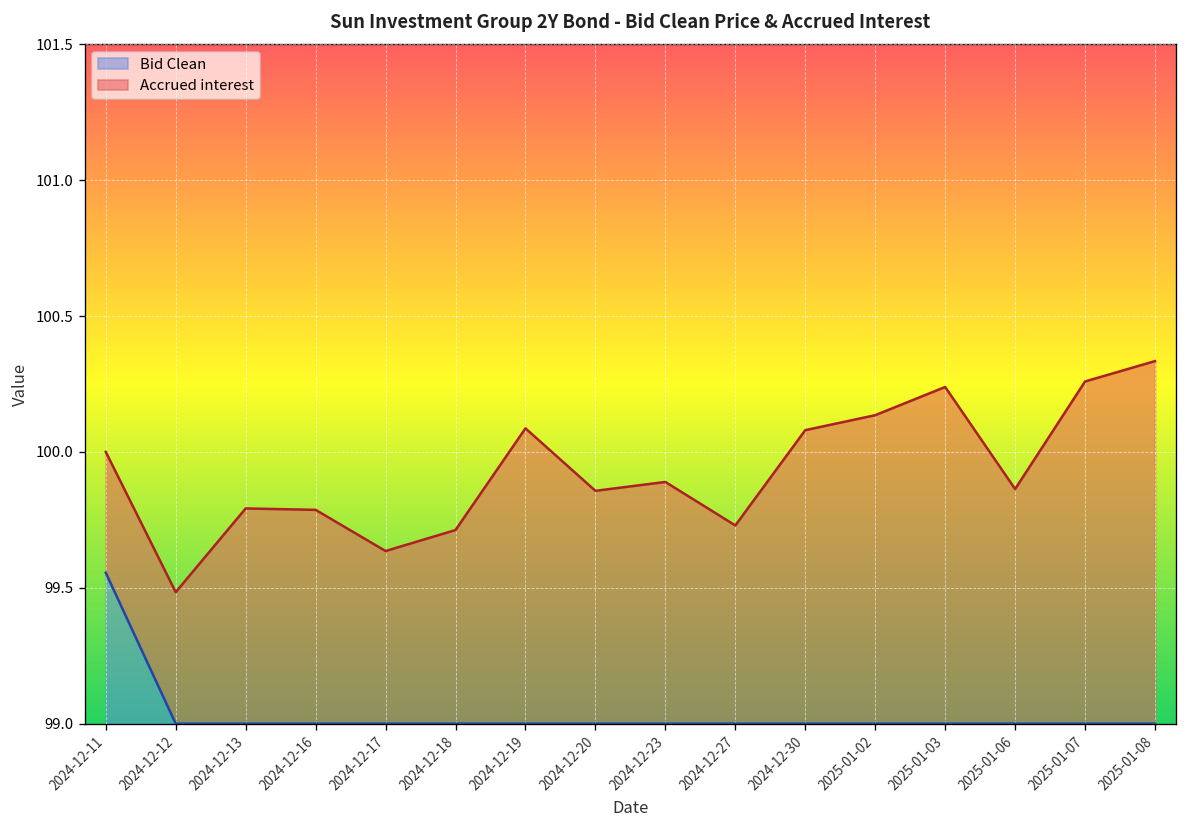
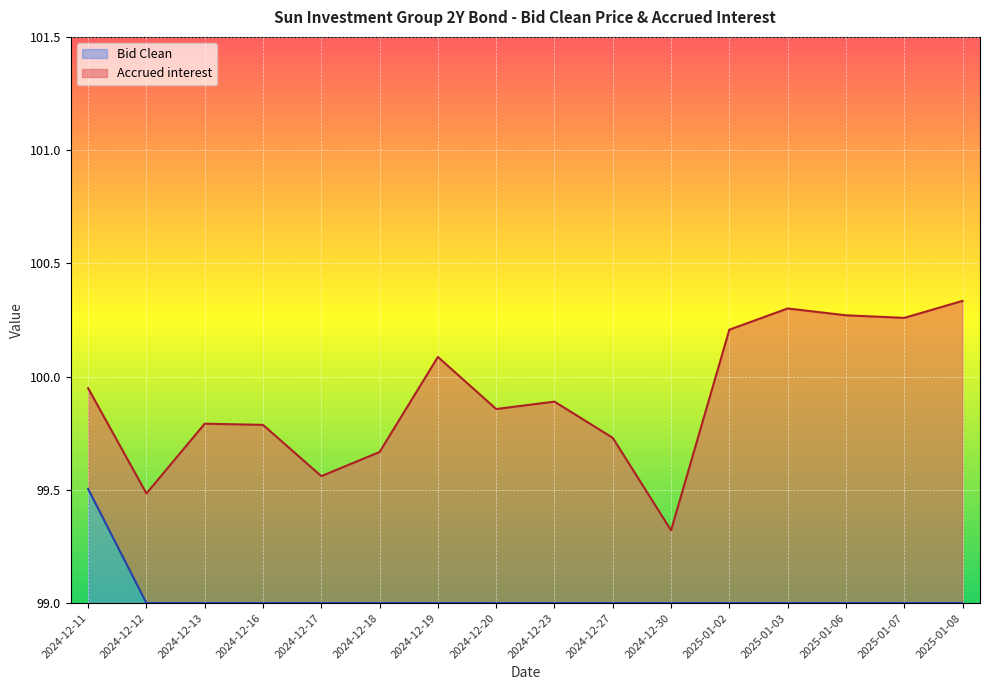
Bid Clean, 2024-12-11: 99.56 -> 99.50
Accrued interest, 2024-12-17: 0.64 -> 0.56
Accrued interest, 2024-12-18: 0.71 -> 0.67
Accrued interest, 2024-12-30: 1.08 -> 0.32
Accrued interest, 2025-01-02: 1.14 -> 1.21
Accrued interest, 2025-01-03: 1.24 -> 1.30
Accrued interest, 2025-01-06: 0.86 -> 1.27
